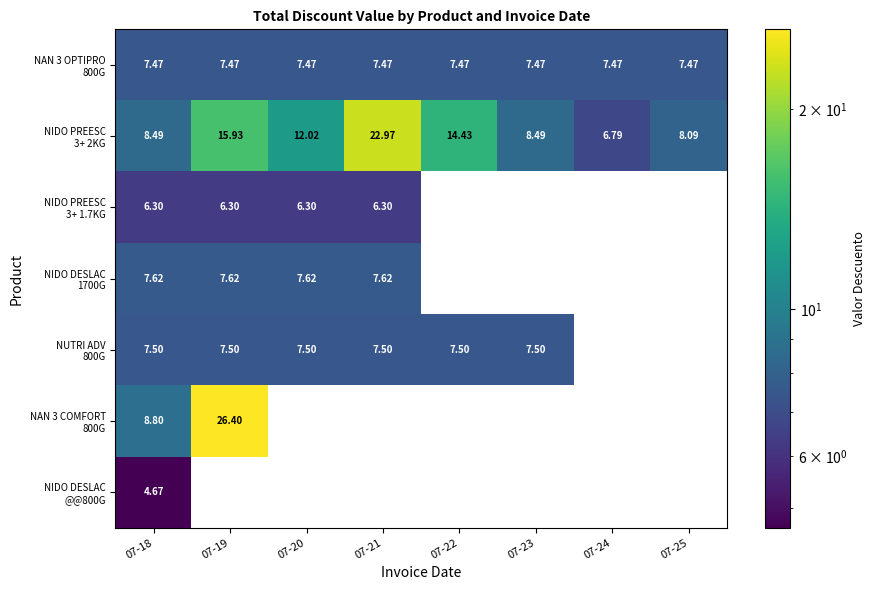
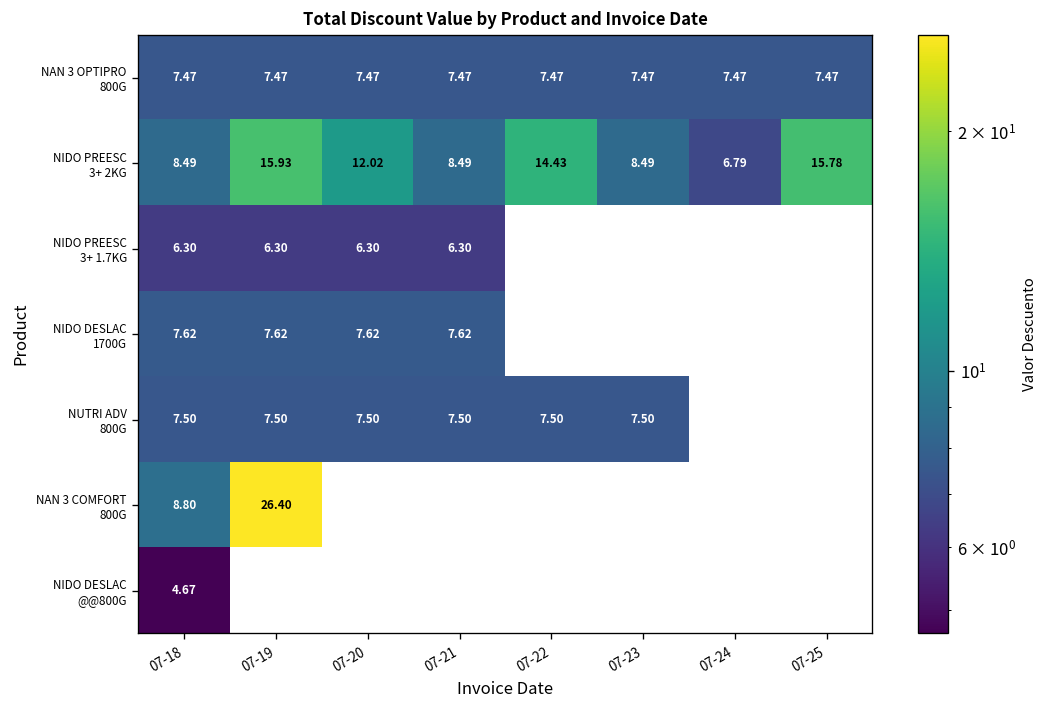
NIDO PREESC 3+ 2KG, 07-21: 22.97 -> 8.49
NIDO PREESC 3+ 2KG, 07-25: 8.09 -> 15.78
